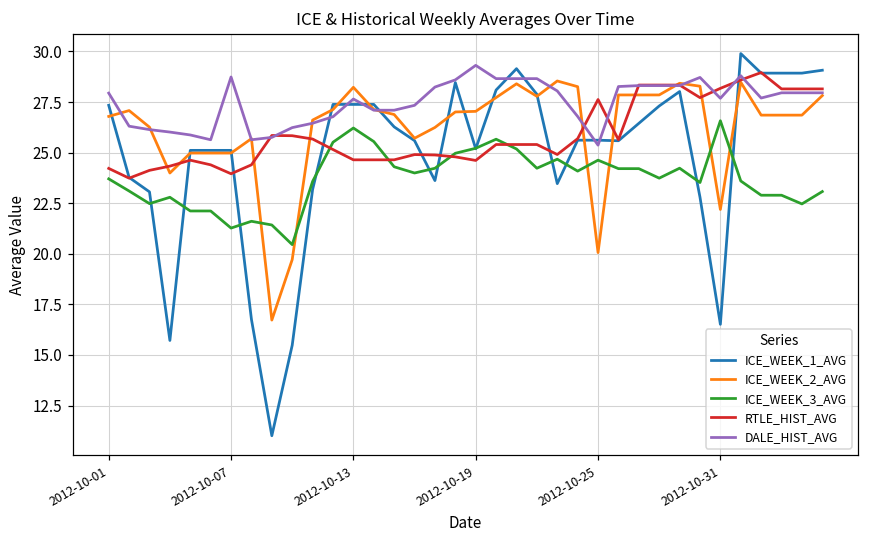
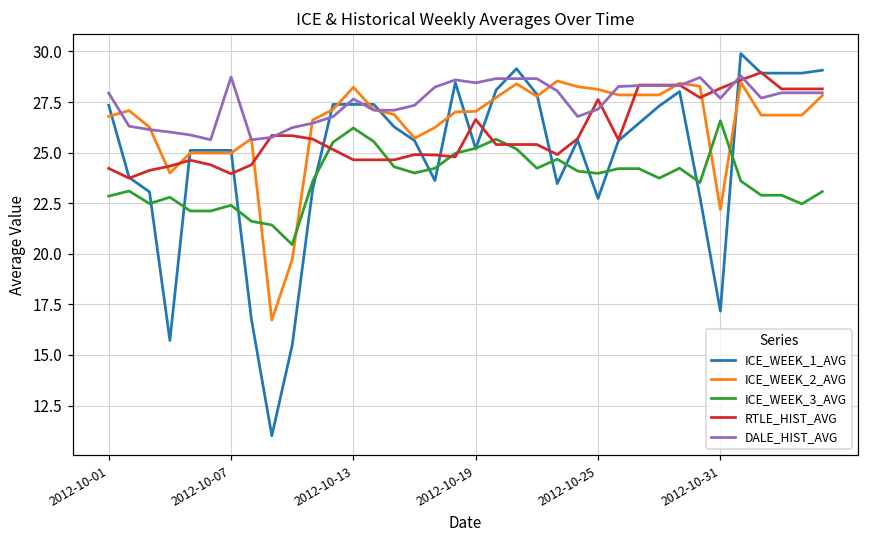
ICE_WEEK_3_AVG, 2012-10-01: 23.7 -> 22.9
ICE_WEEK_3_AVG, 2012-10-07: 21.3 -> 22.4
RTLE_HIST_AVG, 2012-10-19: 24.6 -> 26.6
DALE_HIST_AVG, 2012-10-19: 29.3 -> 28.5
ICE_WEEK_1_AVG, 2012-10-25: 25.6 -> 22.7
ICE_WEEK_2_AVG, 2012-10-25: 20.1 -> 28.1
ICE_WEEK_3_AVG, 2012-10-25: 24.6 -> 24.0
DALE_HIST_AVG, 2012-10-25: 25.4 -> 27.1
ICE_WEEK_1_AVG, 2012-10-31: 16.5 -> 17.2
